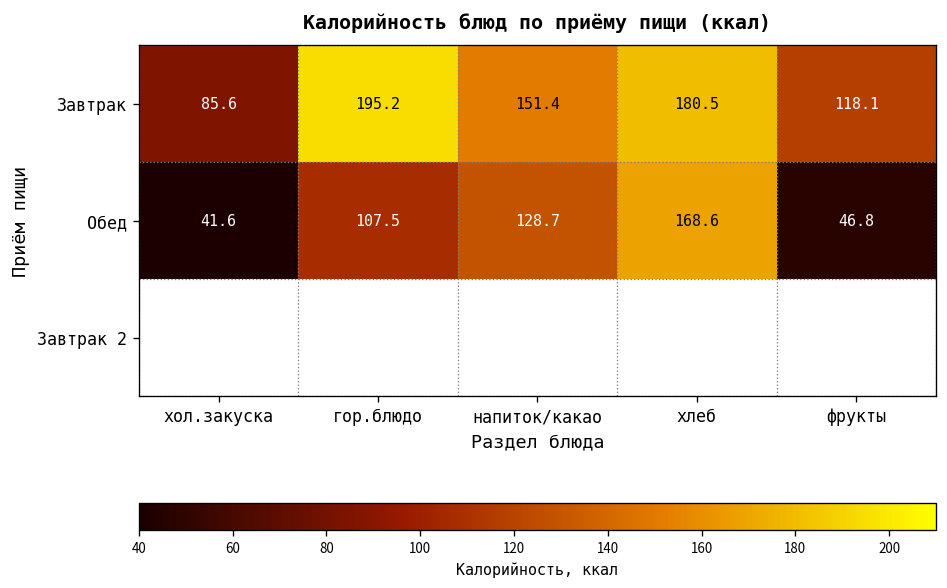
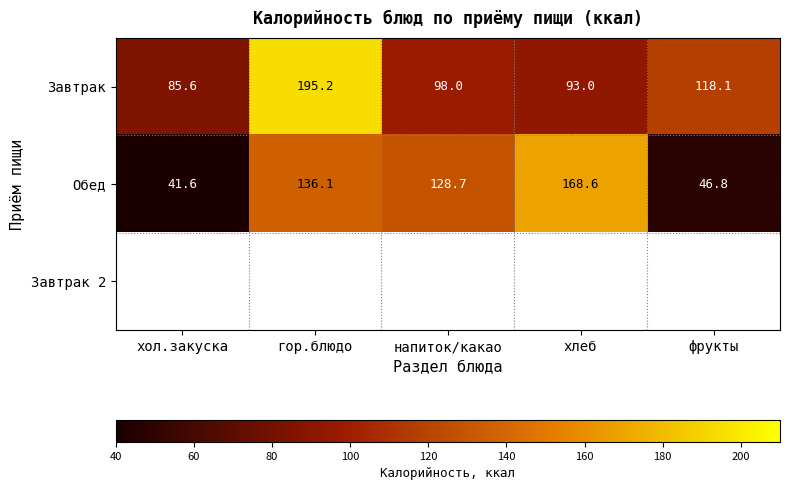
Завтрак, напиток/какао: 151.4 -> 98.0
Завтрак, хлеб: 180.5 -> 93.0
Обед, гор.блюдо: 107.5 -> 136.1
